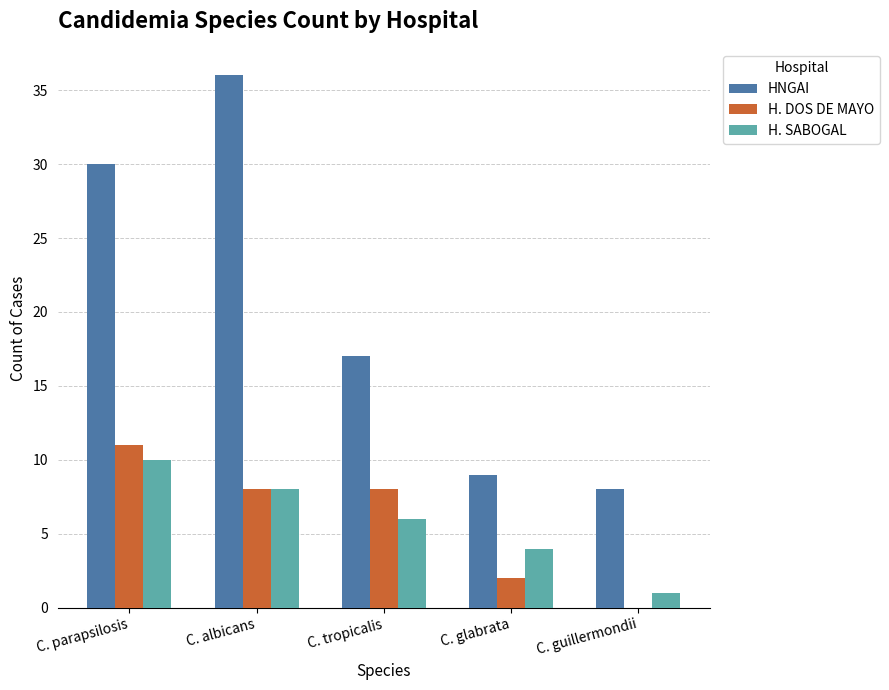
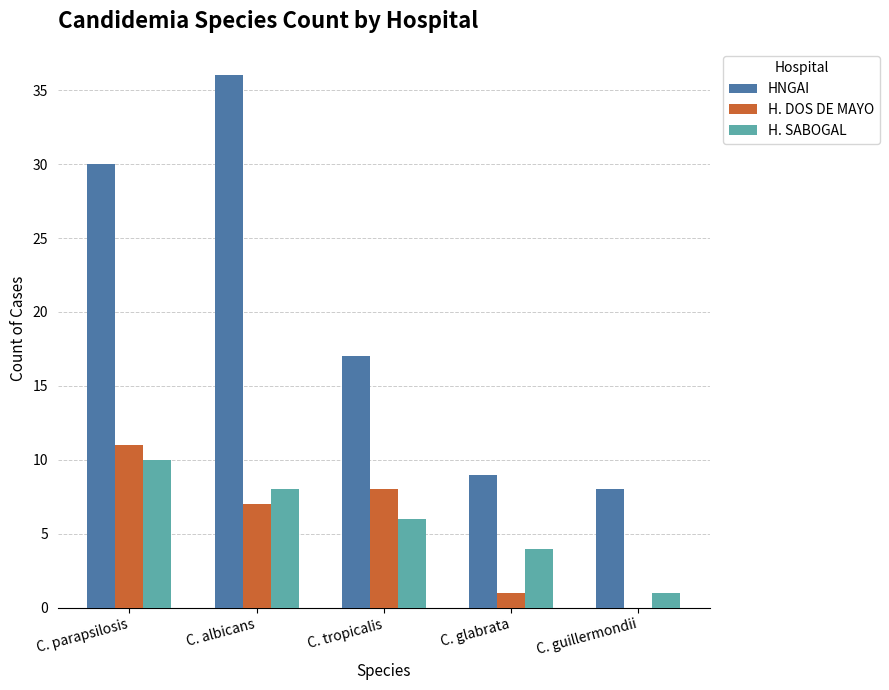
H. DOS DE MAYO, C. albicans: 8 -> 7
H. DOS DE MAYO, C. glabrata: 2 -> 1
